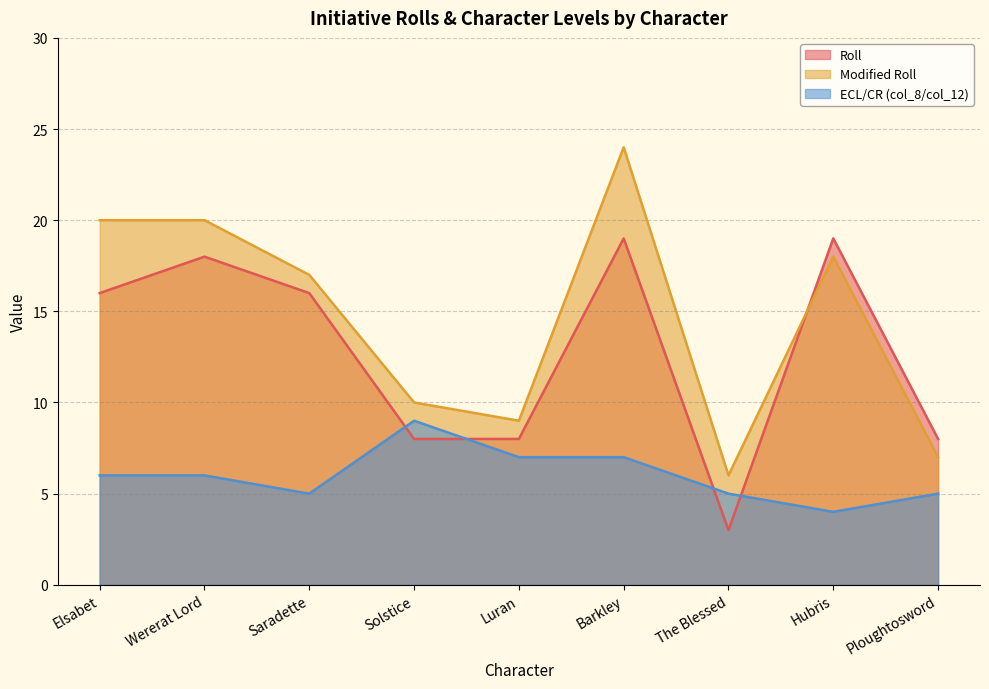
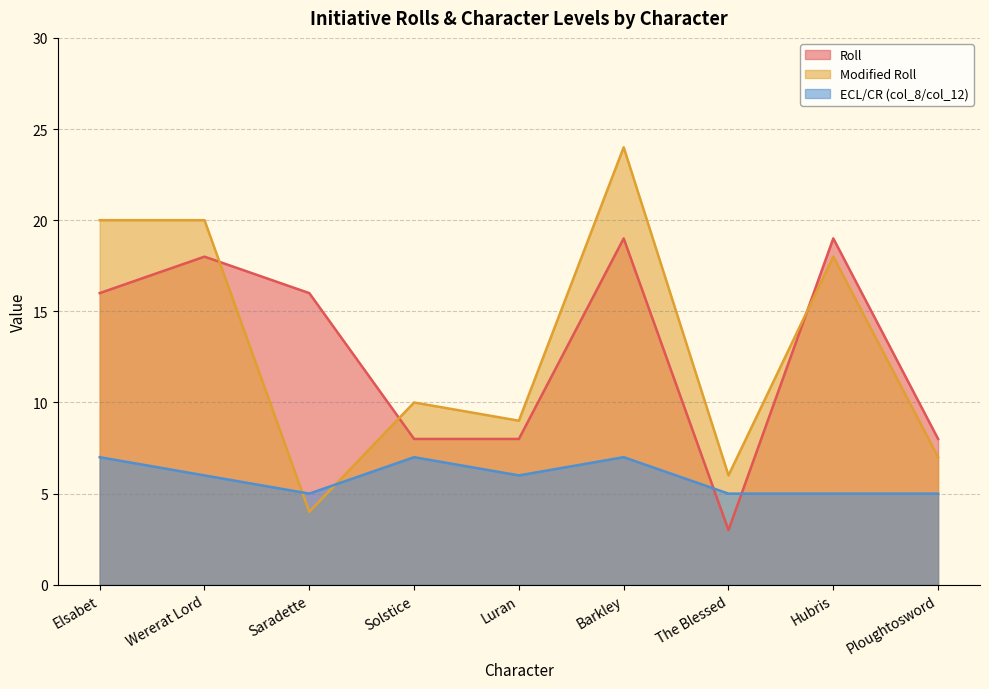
ECL/CR (col_8/col_12), Elsabet: 6 -> 7
Modified Roll, Saradette: 17 -> 4
ECL/CR (col_8/col_12), Solstice: 9 -> 7
ECL/CR (col_8/col_12), Luran: 7 -> 6
ECL/CR (col_8/col_12), Hubris: 4 -> 5
